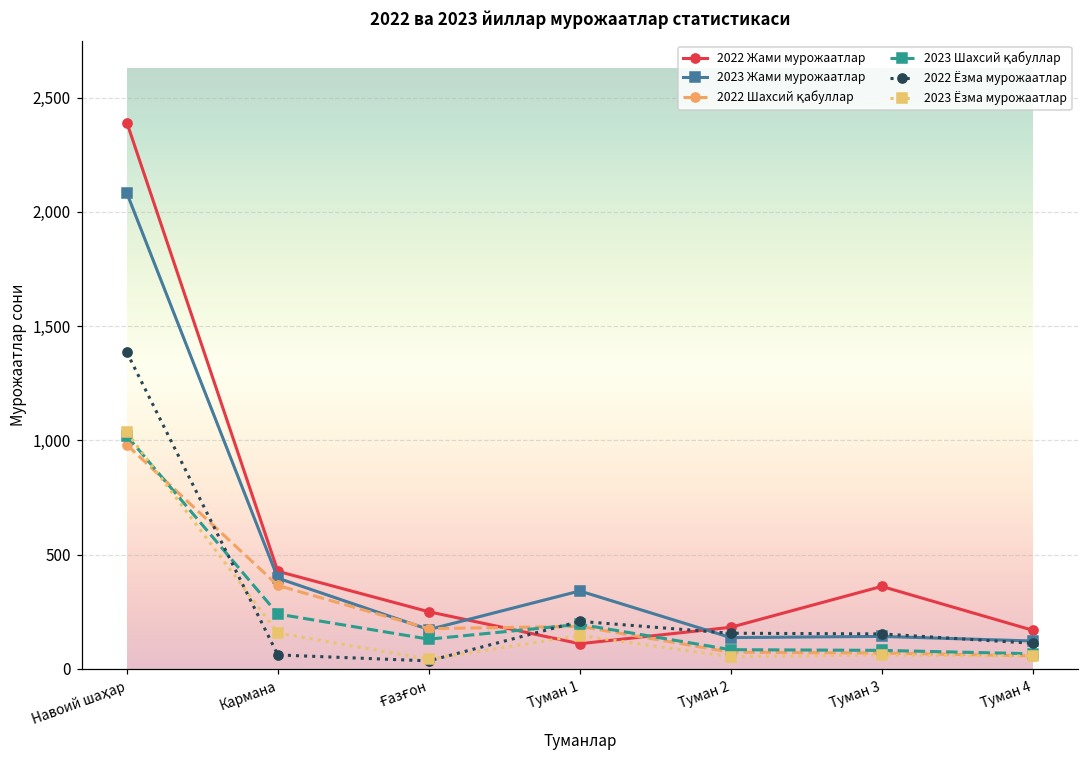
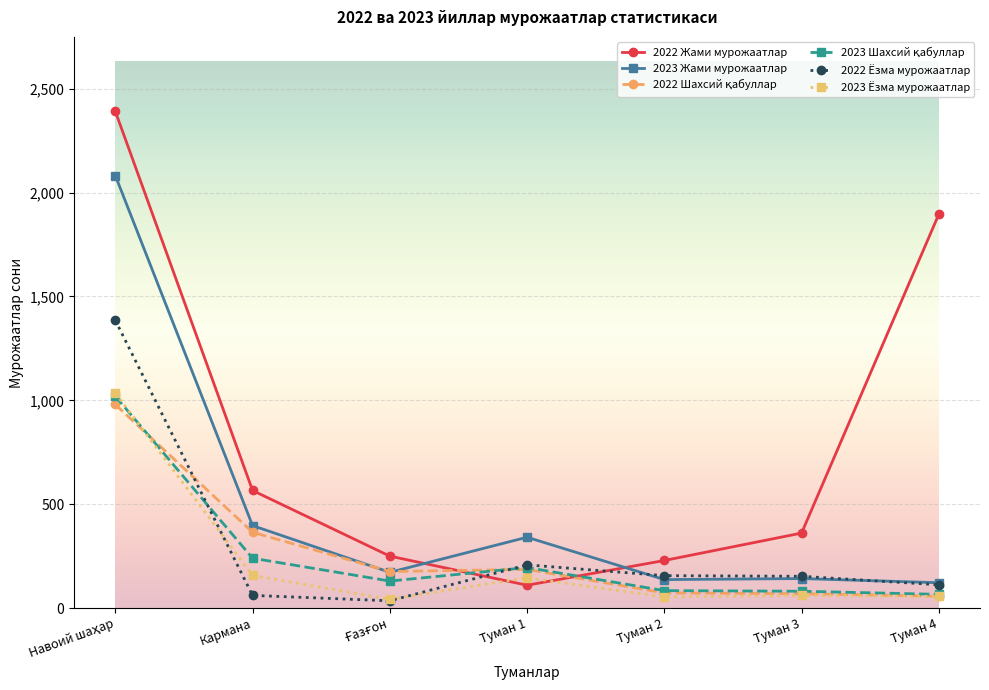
2022 Жами мурожаатлар, Кармана: 430 -> 570
2022 Жами мурожаатлар, Туман 2: 180 -> 230
2022 Жами мурожаатлар, Туман 4: 170 -> 1,900
